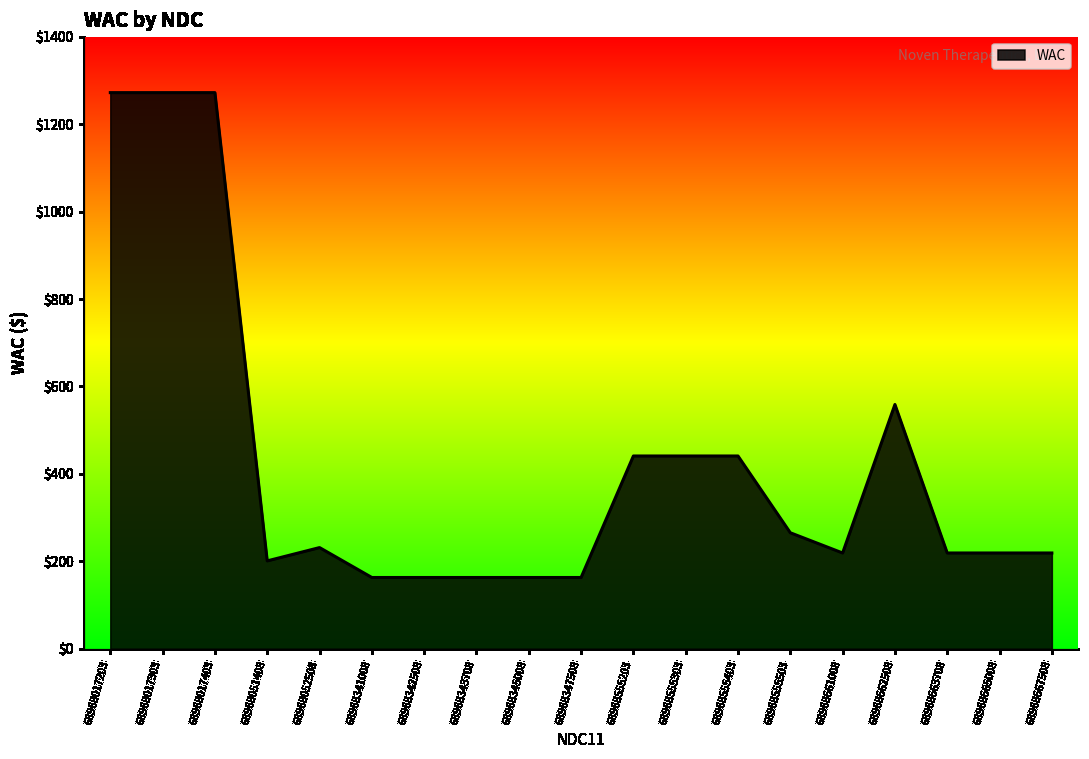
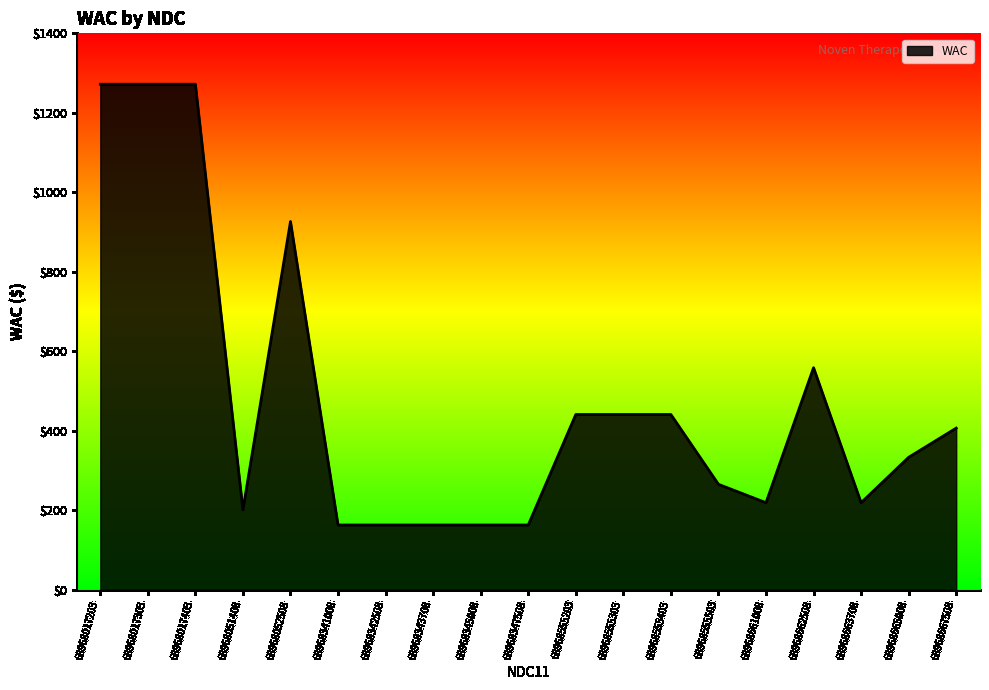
68968052508: $230 -> $930
68968665008: $220 -> $330
68968667508: $220 -> $410
